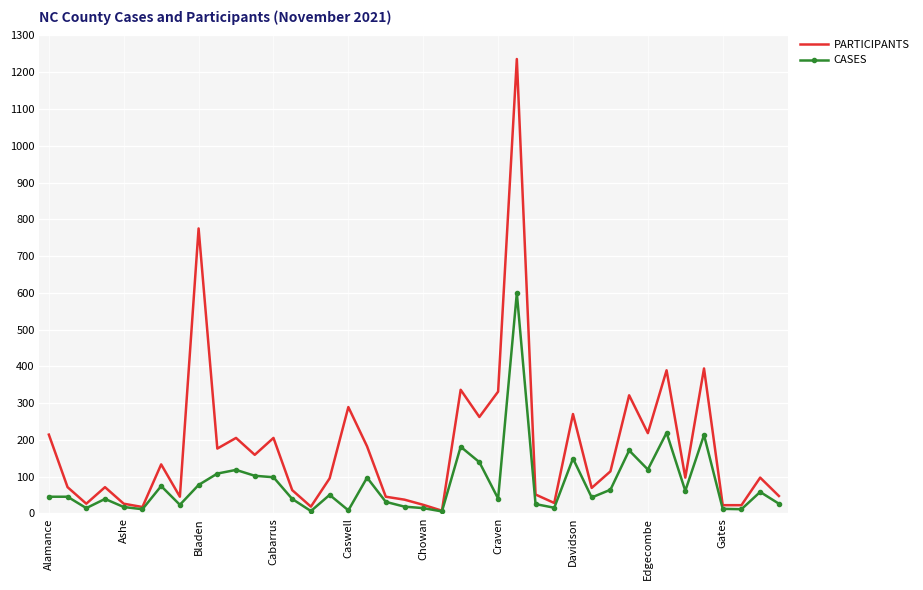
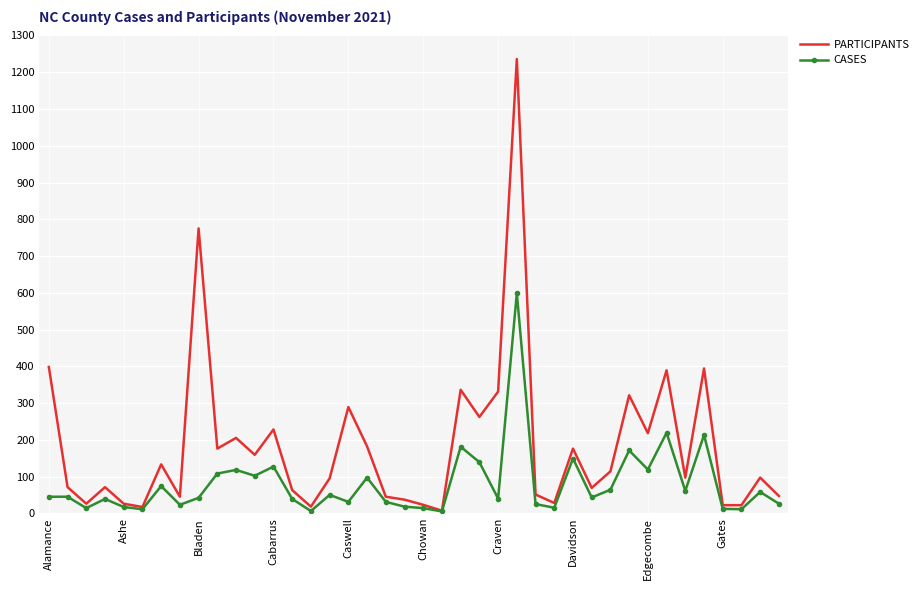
PARTICIPANTS, Alamance: 210 -> 400
CASES, Bladen: 80 -> 40
PARTICIPANTS, Cabarrus: 210 -> 230
CASES, Cabarrus: 100 -> 130
CASES, Caswell: 10 -> 30
PARTICIPANTS, Davidson: 270 -> 180
